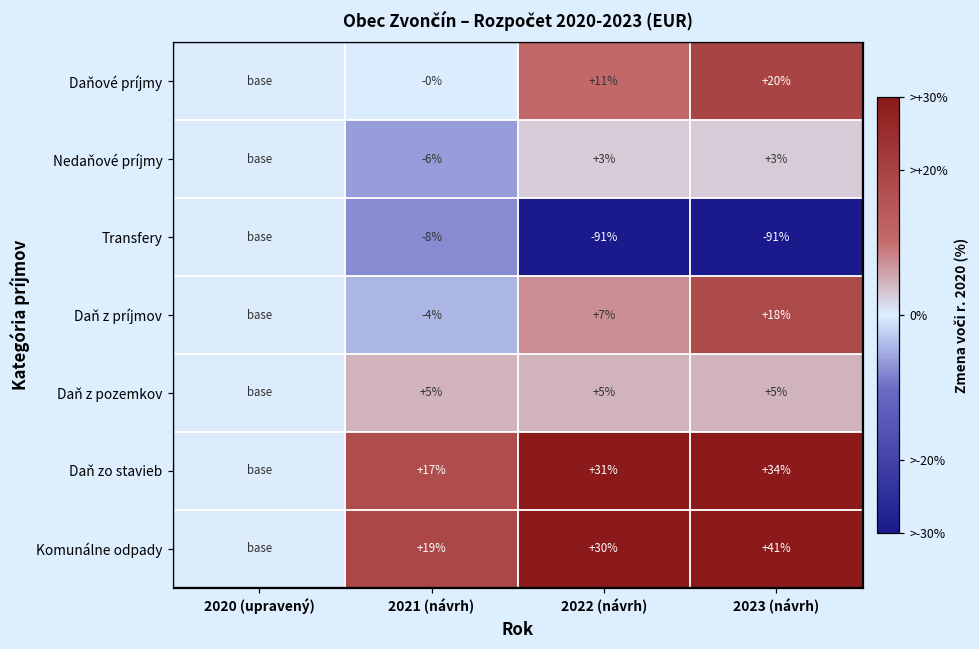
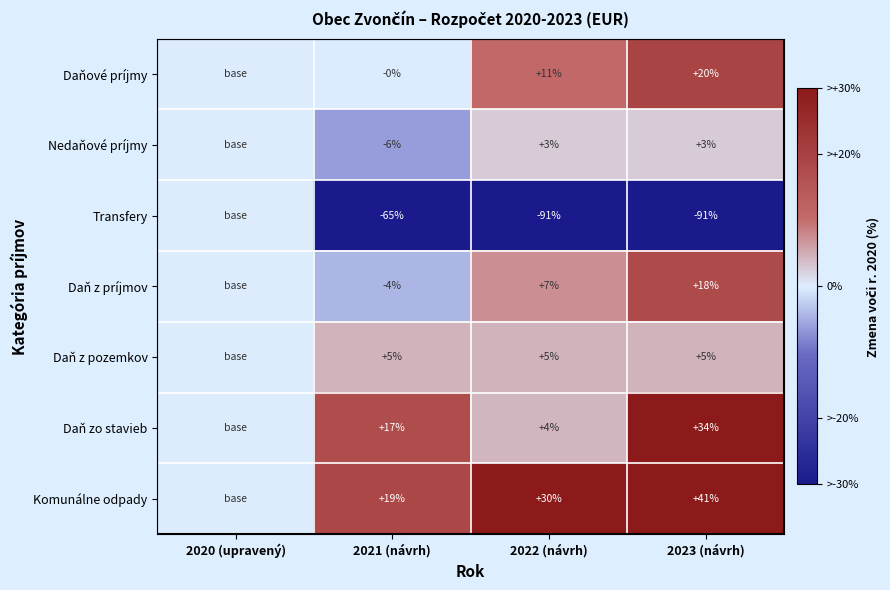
Transfery, 2021 (návrh): -8% -> -65%
Daň zo stavieb, 2022 (návrh): +31% -> +4%
